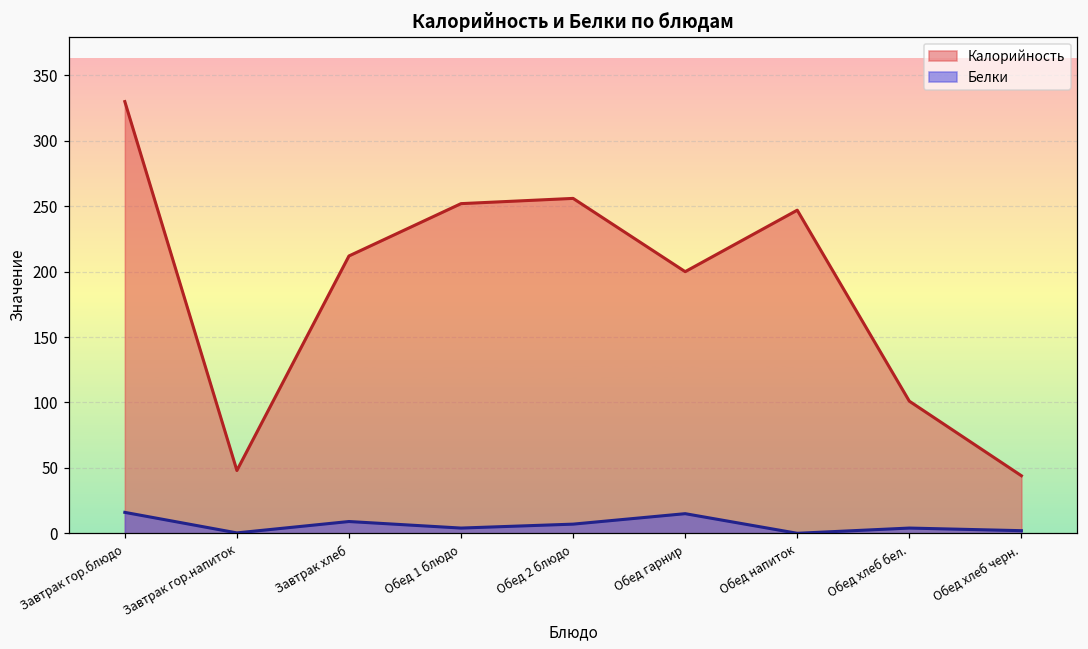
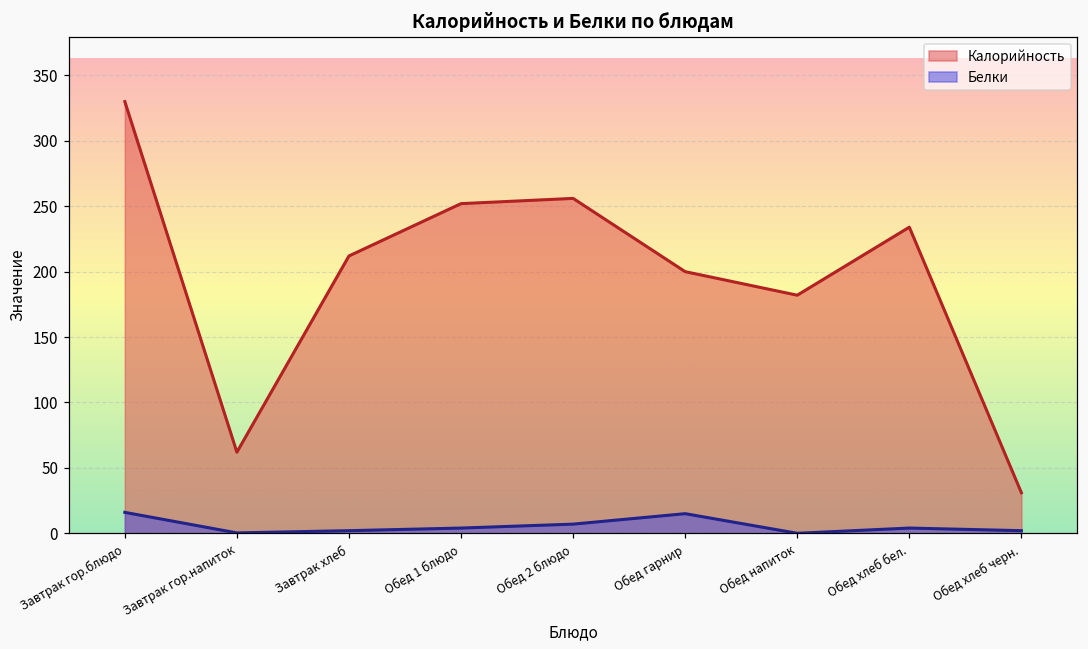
Калорийность, Завтрак гор.напиток: 48 -> 62
Белки, Завтрак хлеб: 9 -> 2
Калорийность, Обед напиток: 247 -> 182
Калорийность, Обед хлеб бел.: 101 -> 234
Калорийность, Обед хлеб черн.: 44 -> 31
